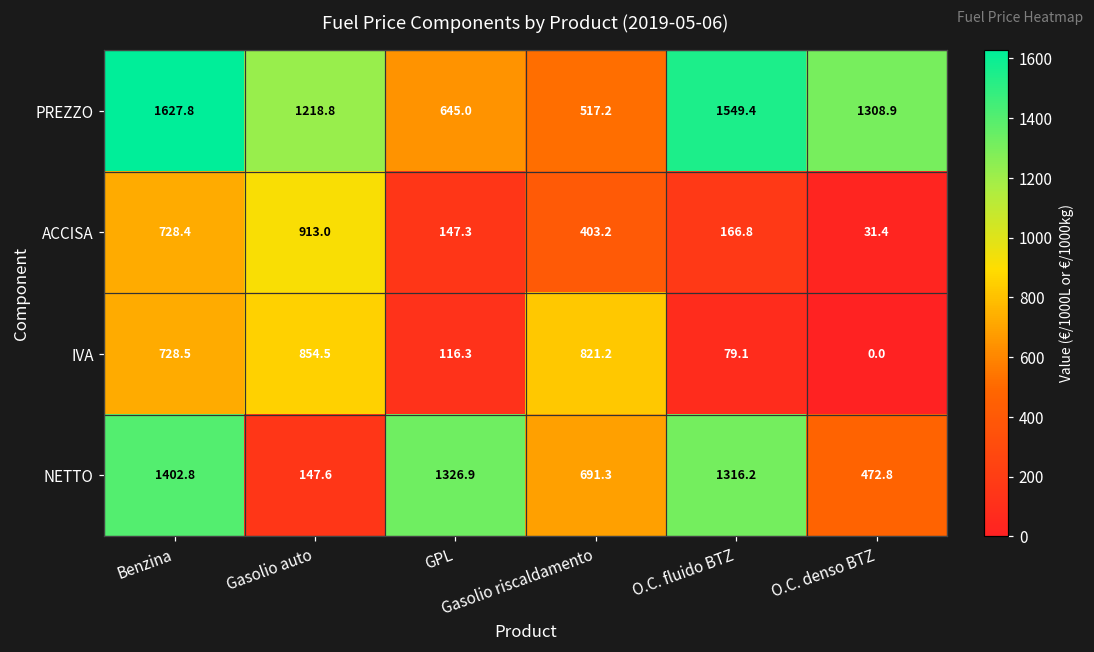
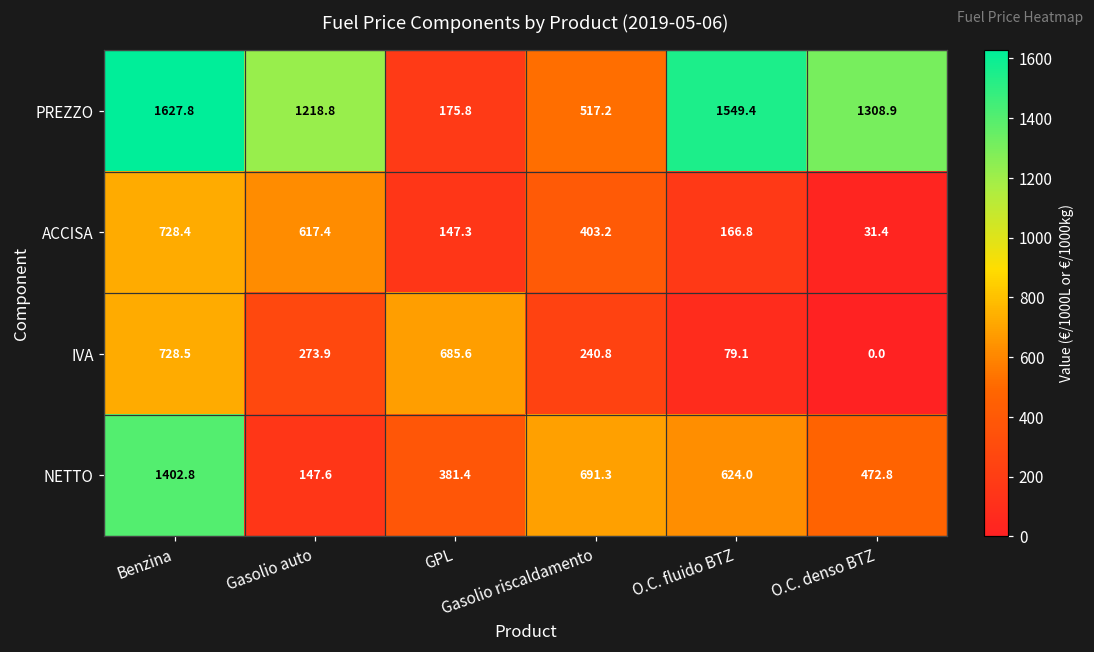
PREZZO, GPL: 645.0 -> 175.8
ACCISA, Gasolio auto: 913.0 -> 617.4
IVA, Gasolio auto: 854.5 -> 273.9
IVA, GPL: 116.3 -> 685.6
IVA, Gasolio riscaldamento: 821.2 -> 240.8
NETTO, GPL: 1326.9 -> 381.4
NETTO, O.C. fluido BTZ: 1316.2 -> 624.0
